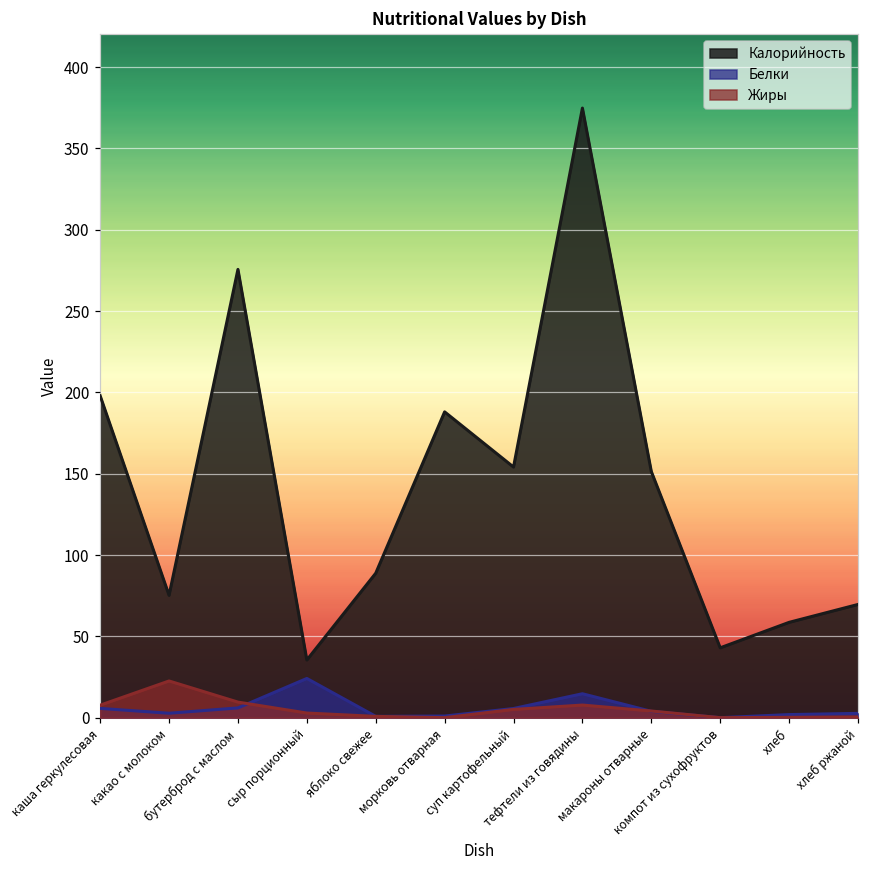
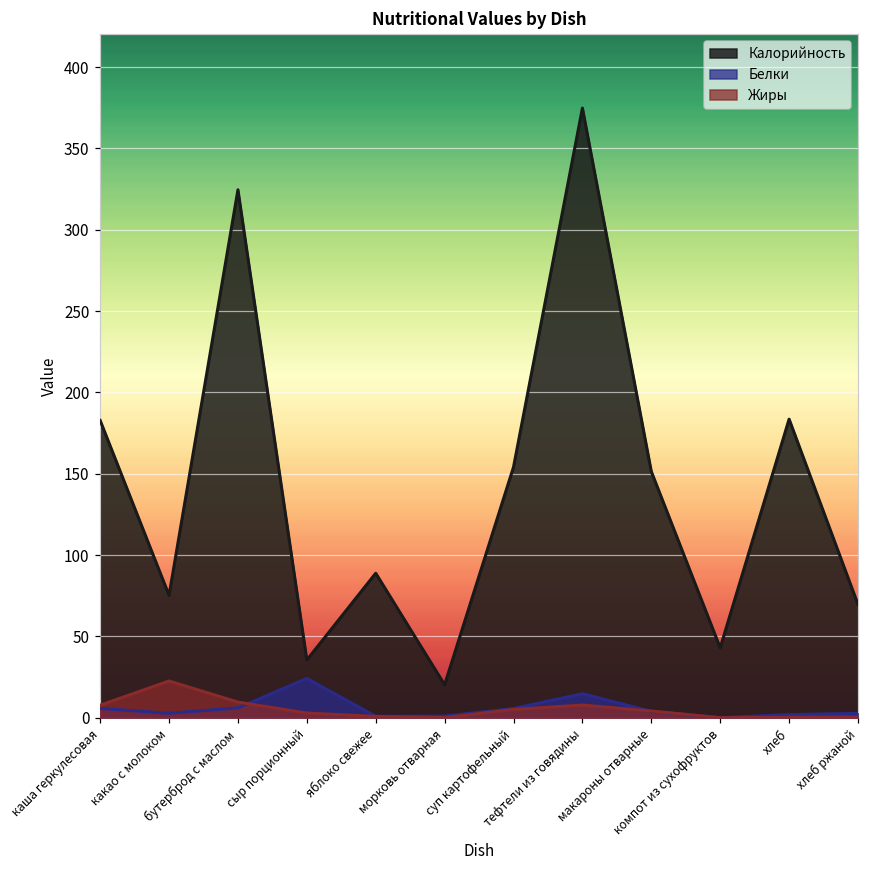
Калорийность, каша геркулесовая: 198 -> 183
Калорийность, бутерброд с маслом: 276 -> 325
Калорийность, морковь отварная: 188 -> 20
Калорийность, хлеб: 59 -> 184
